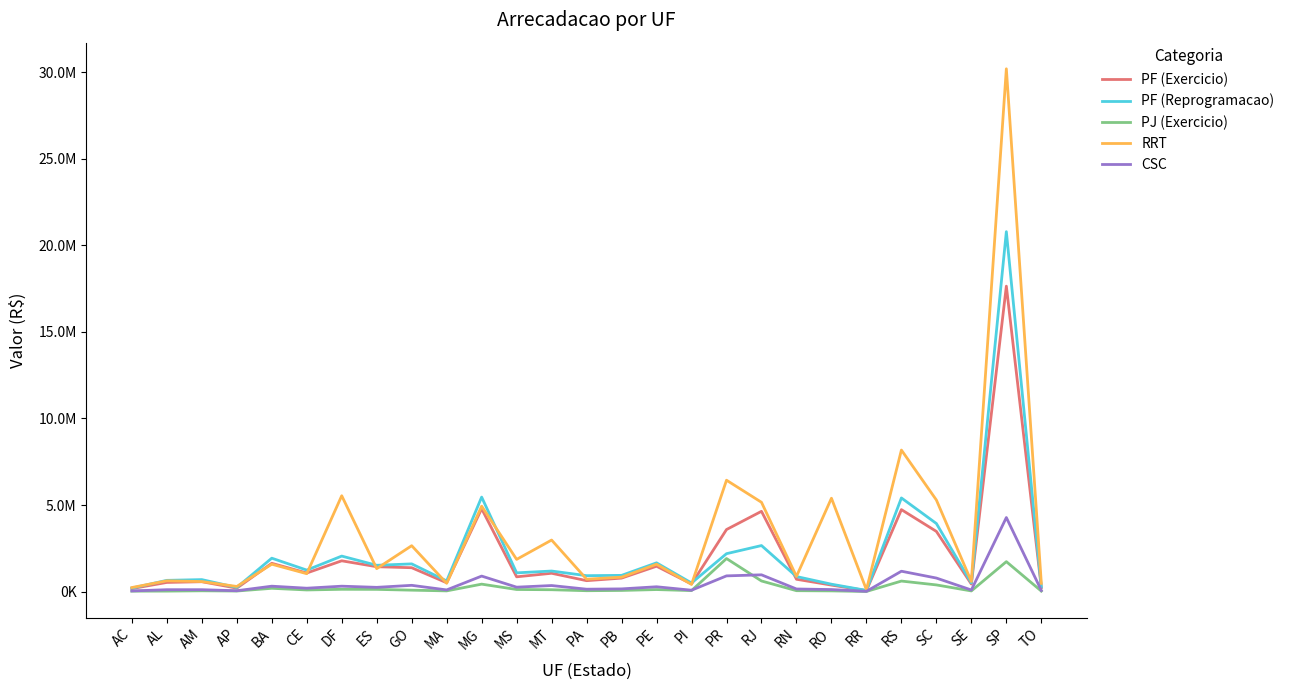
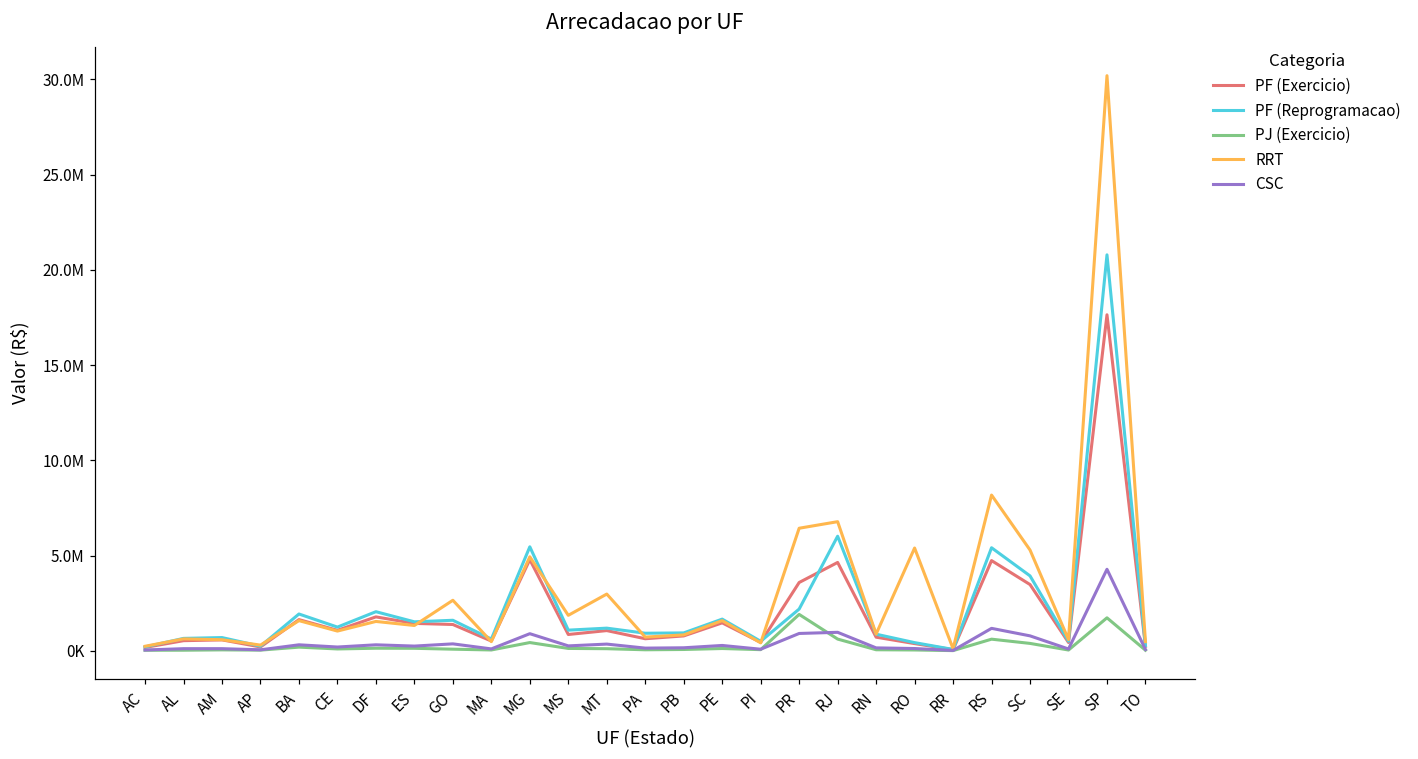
RRT, DF: 5500000 -> 1500000
PF (Reprogramacao), RJ: 2700000 -> 6000000
RRT, RJ: 5200000 -> 6800000
